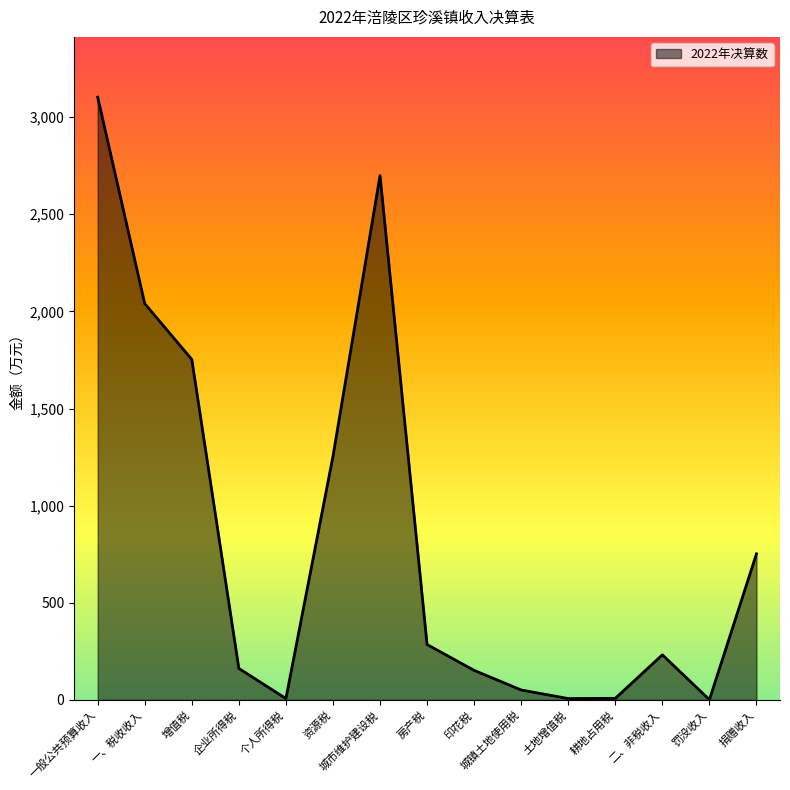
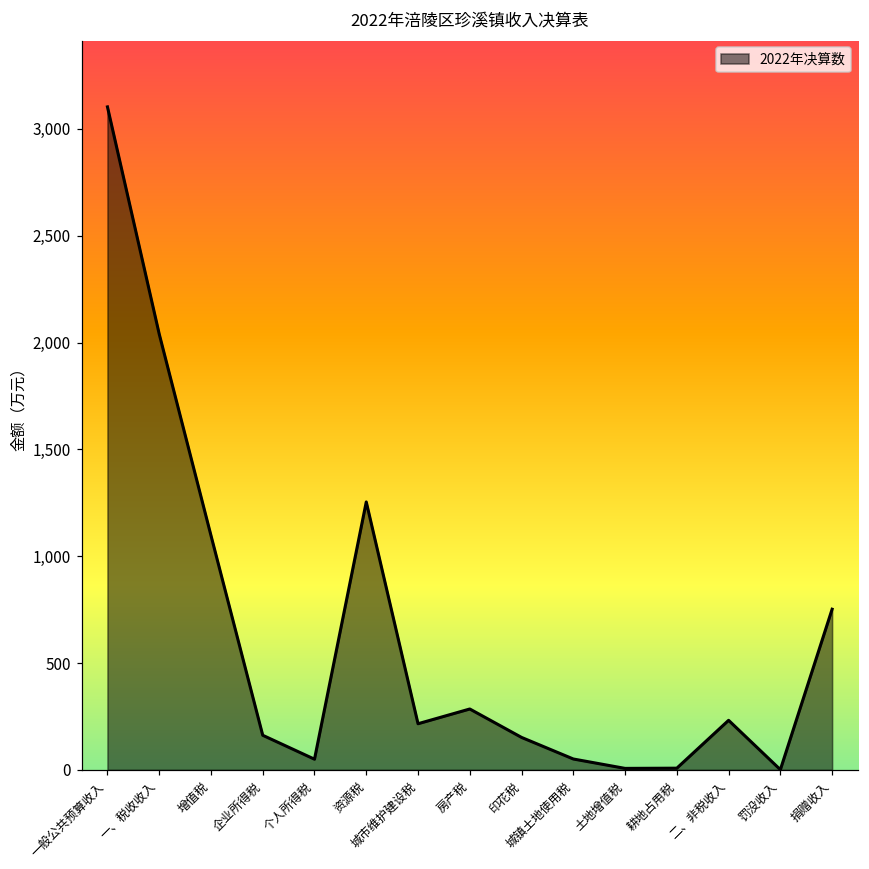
增值税: 1,750 -> 1,100
个人所得税: 10 -> 50
城市维护建设税: 2,700 -> 220
